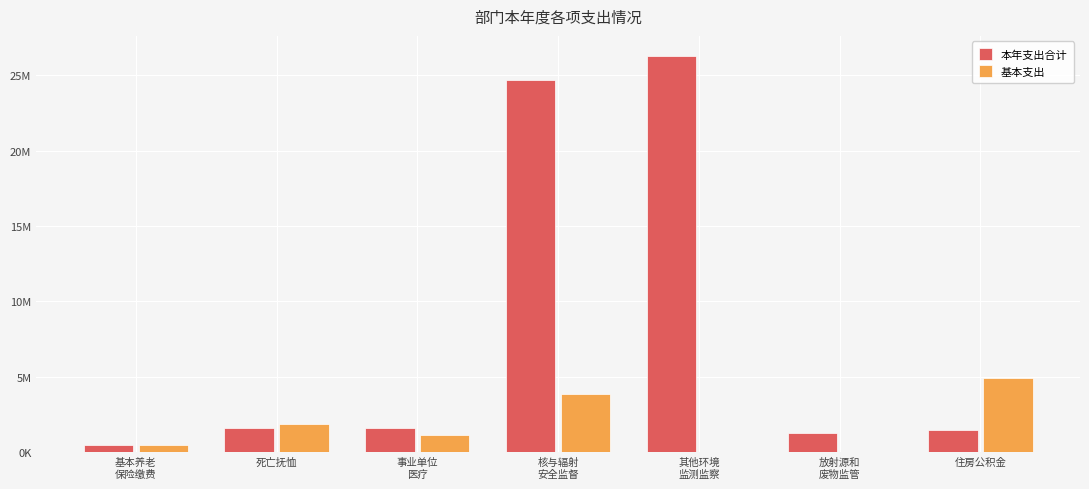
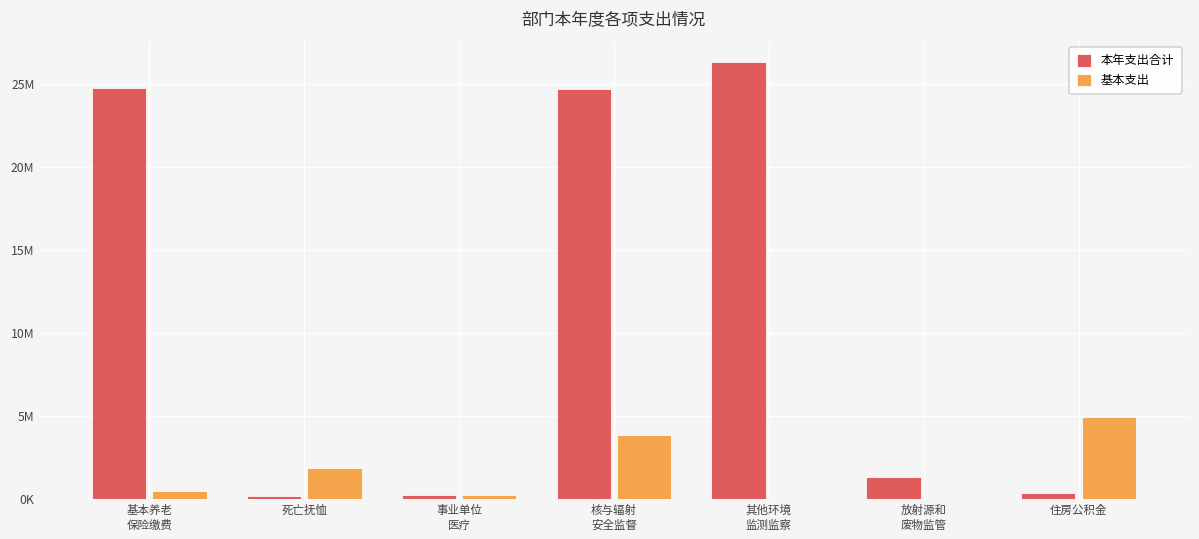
本年支出合计, 基本养老 保险缴费: 500000 -> 24800000
本年支出合计, 死亡抚恤: 1600000 -> 200000
本年支出合计, 事业单位 医疗: 1600000 -> 200000
基本支出, 事业单位 医疗: 1100000 -> 200000
本年支出合计, 住房公积金: 1500000 -> 300000
